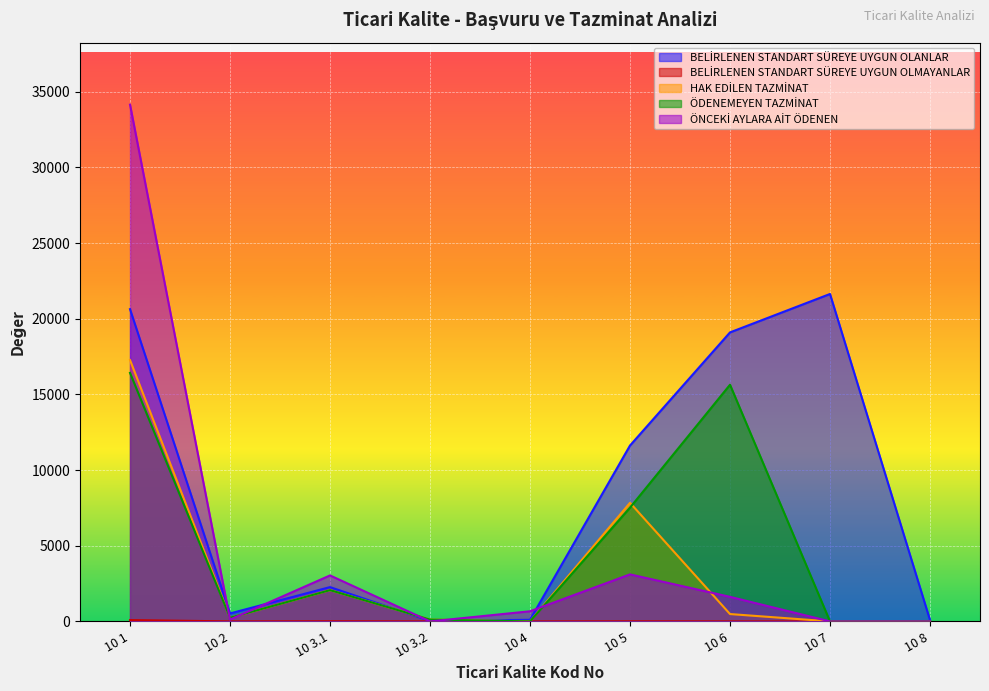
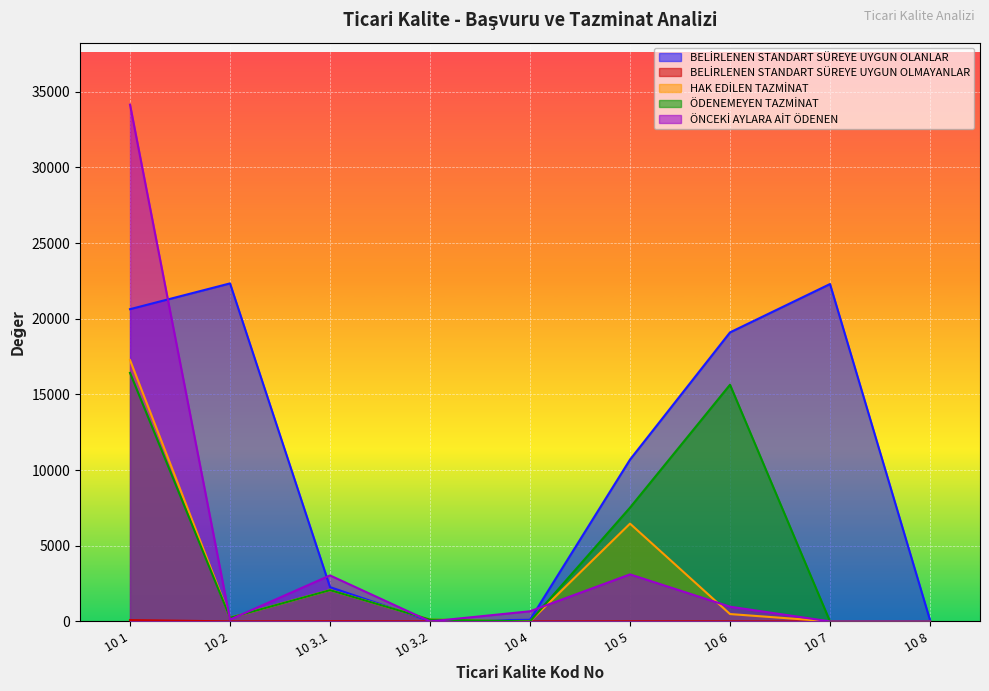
BELİRLENEN STANDART SÜREYE UYGUN OLANLAR, 10 2: 500 -> 22300
BELİRLENEN STANDART SÜREYE UYGUN OLANLAR, 10 5: 11600 -> 10700
HAK EDİLEN TAZMİNAT, 10 5: 7800 -> 6500
ÖNCEKİ AYLARA AİT ÖDENEN, 10 6: 1600 -> 1000
BELİRLENEN STANDART SÜREYE UYGUN OLANLAR, 10 7: 21600 -> 22300
